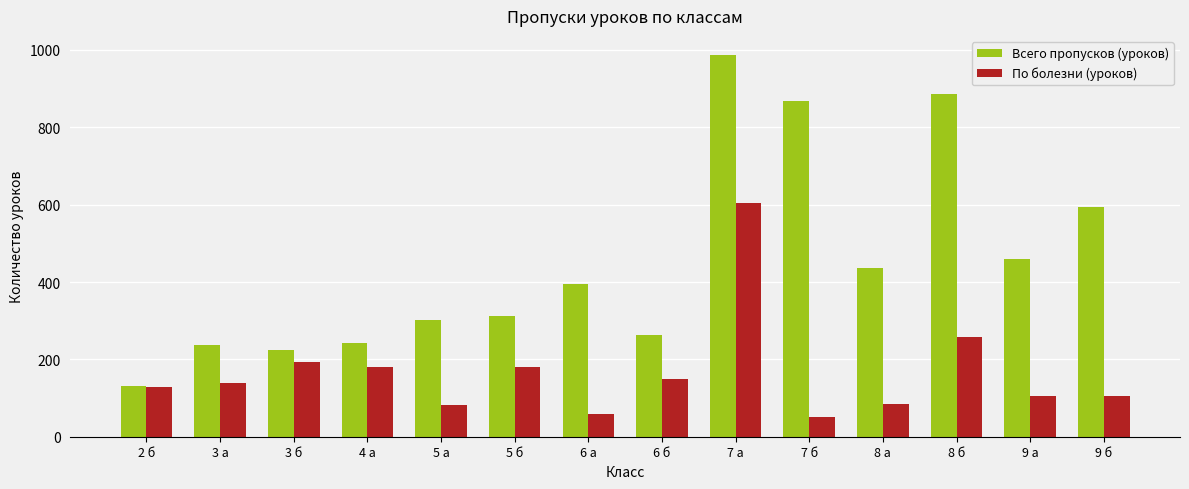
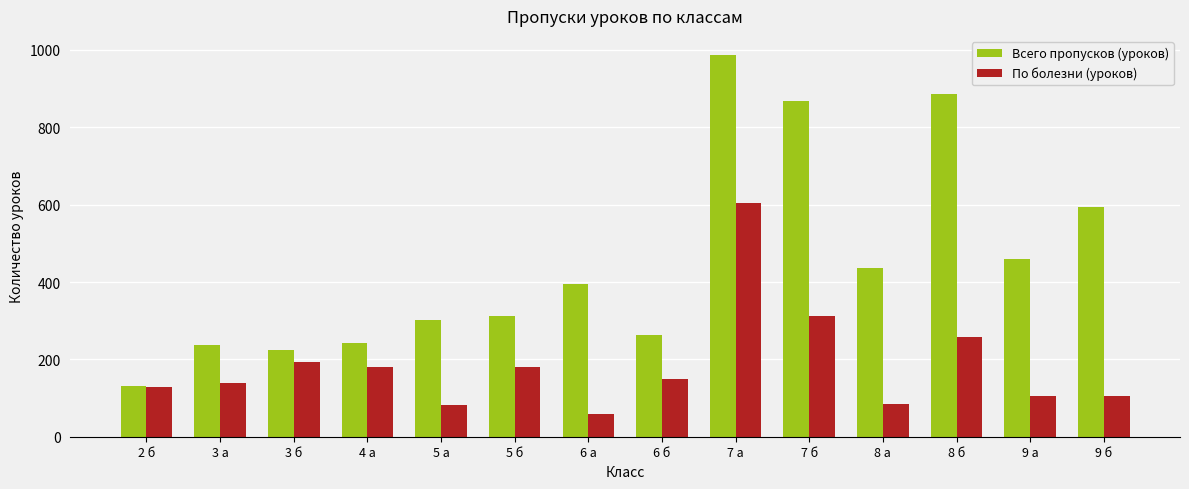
По болезни (уроков), 7 б: 50 -> 310
